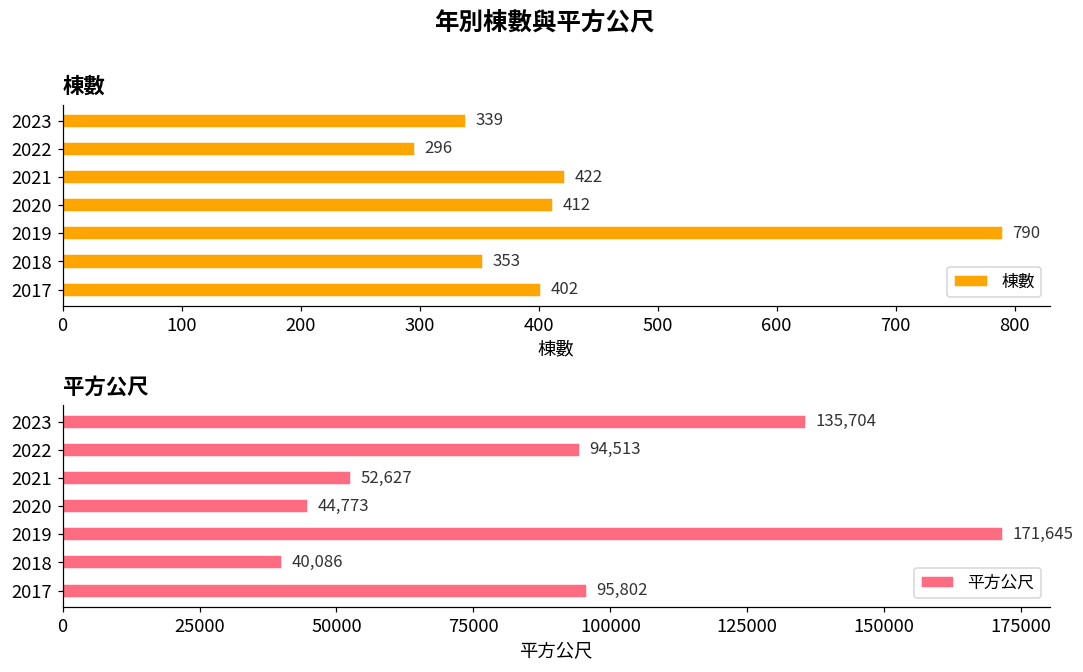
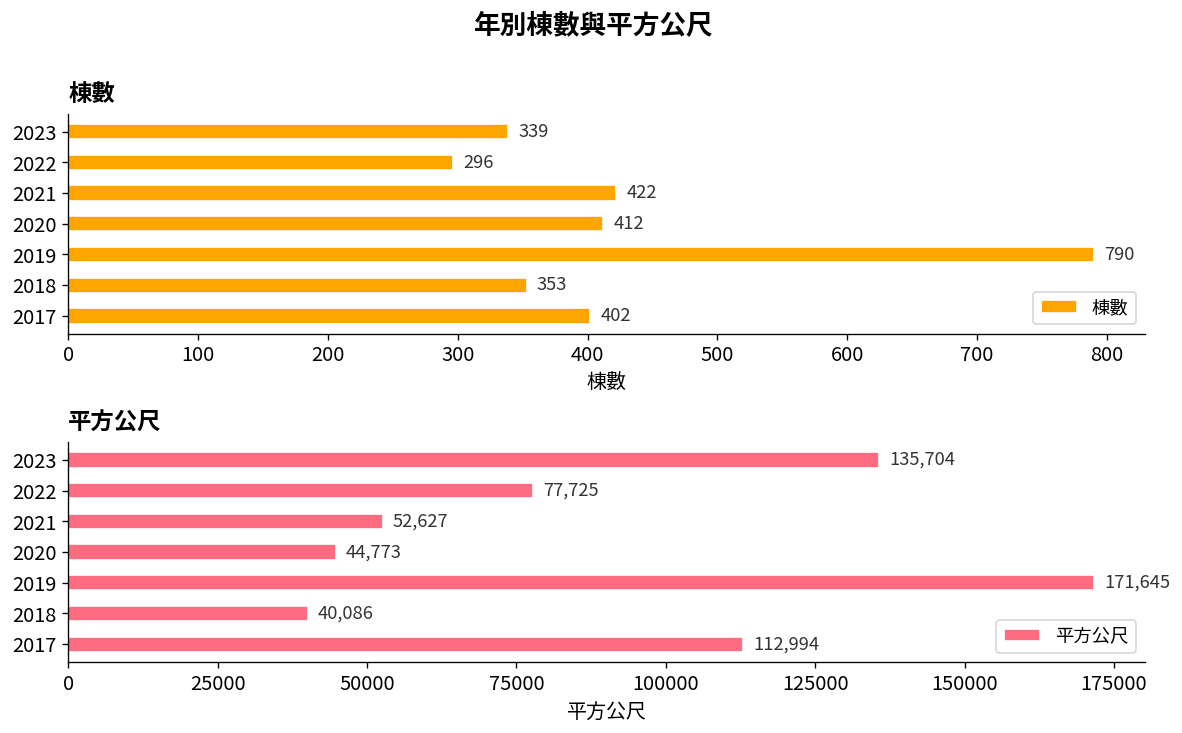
平方公尺, 2022: 94,513 -> 77,725
平方公尺, 2017: 95,802 -> 112,994
